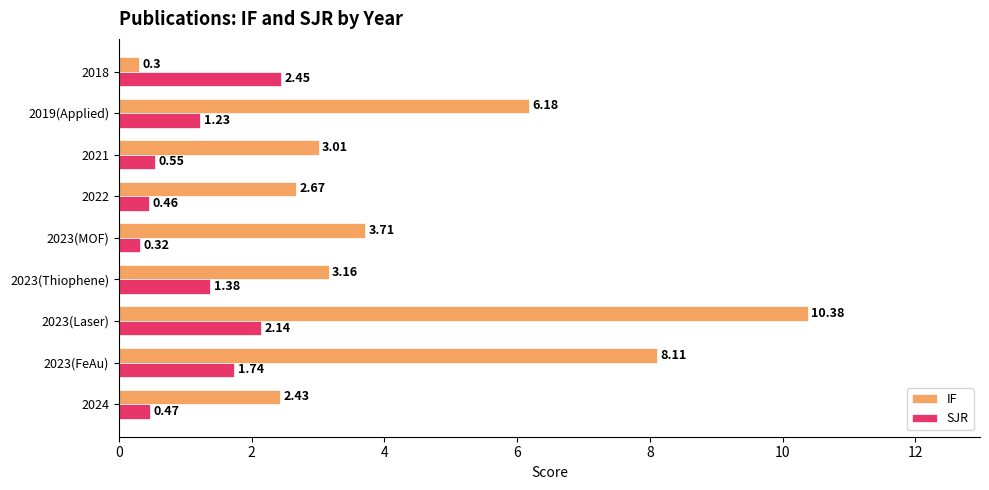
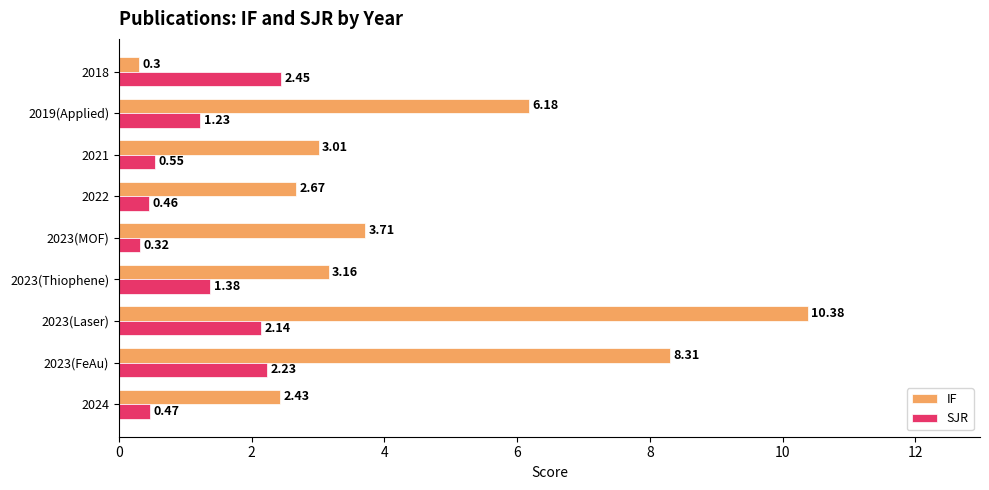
IF, 2023(FeAu): 8.11 -> 8.31
SJR, 2023(FeAu): 1.74 -> 2.23
